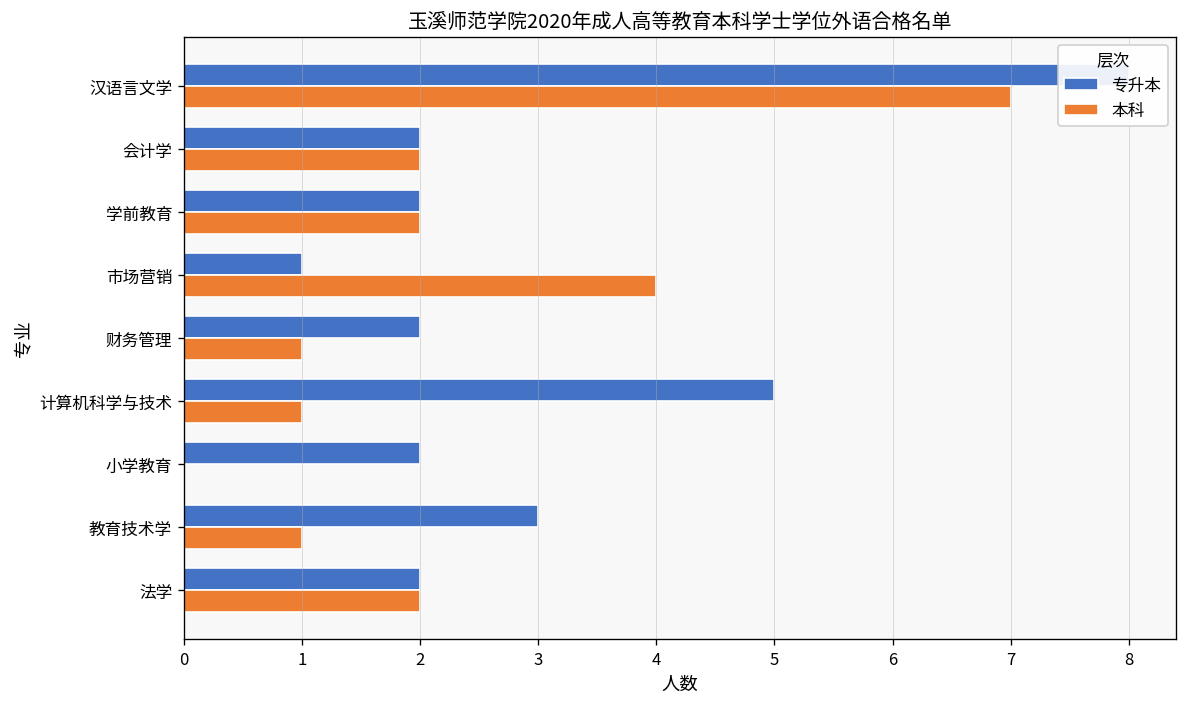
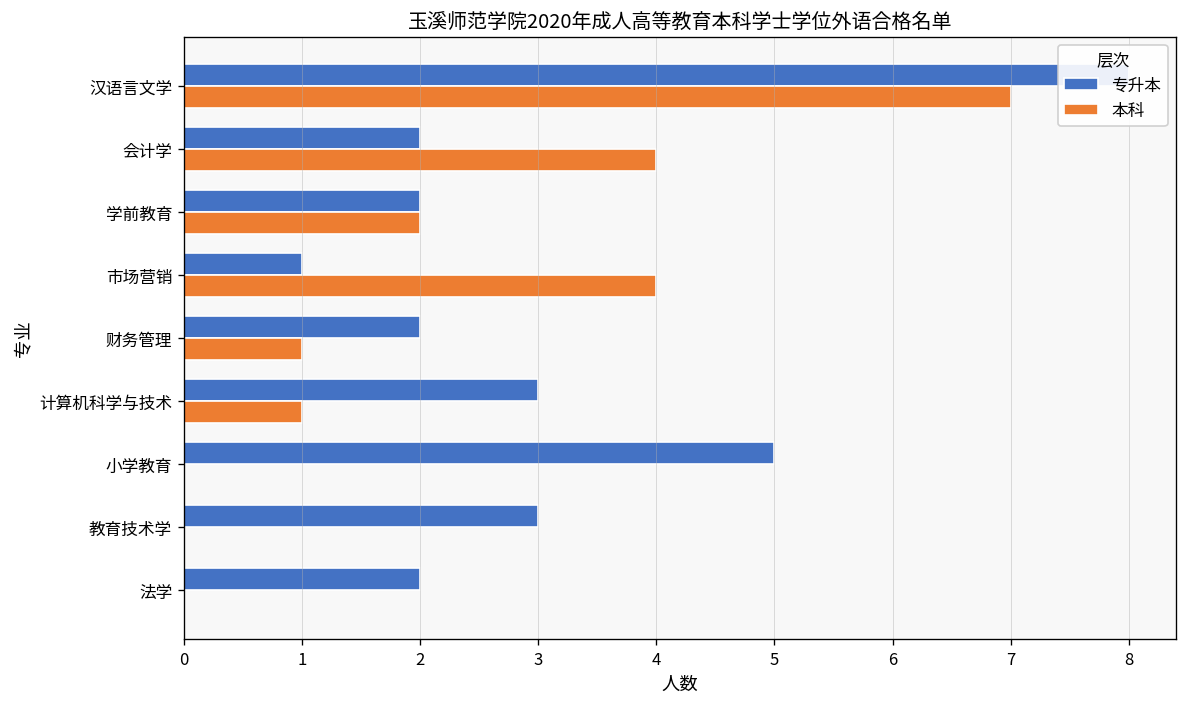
本科, 会计学: 2 -> 4
专升本, 计算机科学与技术: 5 -> 3
专升本, 小学教育: 2 -> 5
本科, 教育技术学: 1 -> 0
本科, 法学: 2 -> 0
